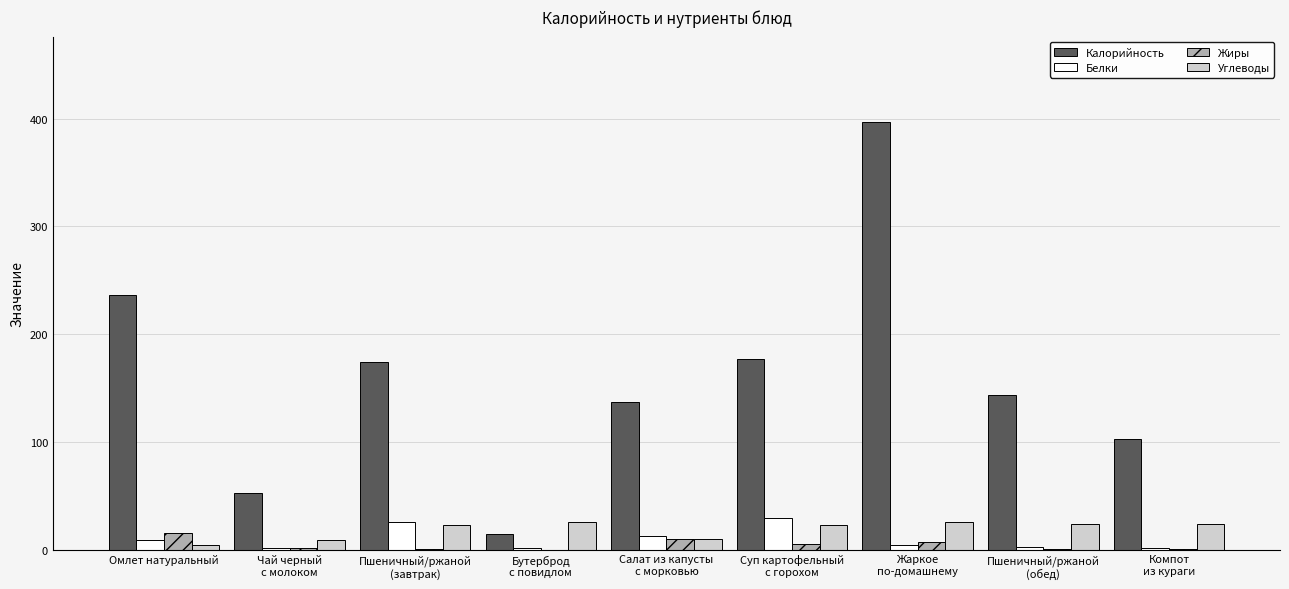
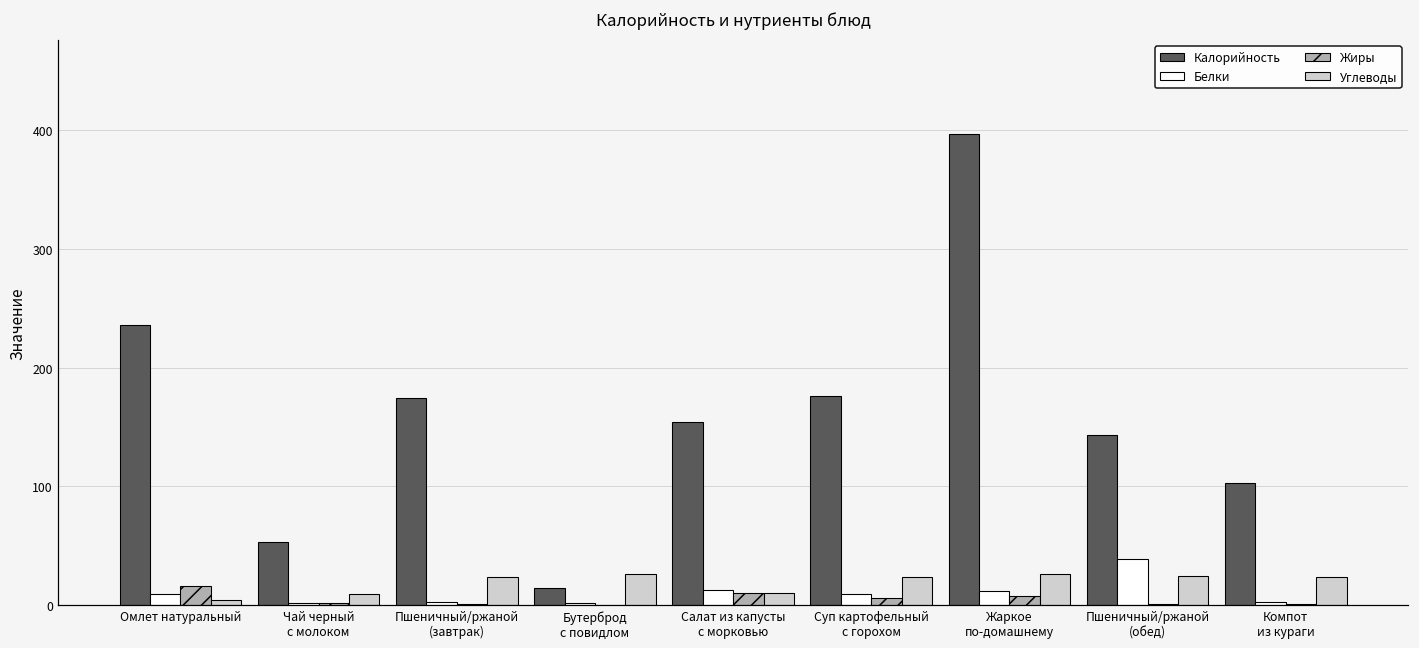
Белки, Пшеничный/ржаной (завтрак): 26 -> 3
Калорийность, Салат из капусты с морковью: 137 -> 154
Белки, Суп картофельный с горохом: 29 -> 9
Белки, Жаркое по-домашнему: 4 -> 12
Белки, Пшеничный/ржаной (обед): 2 -> 39
